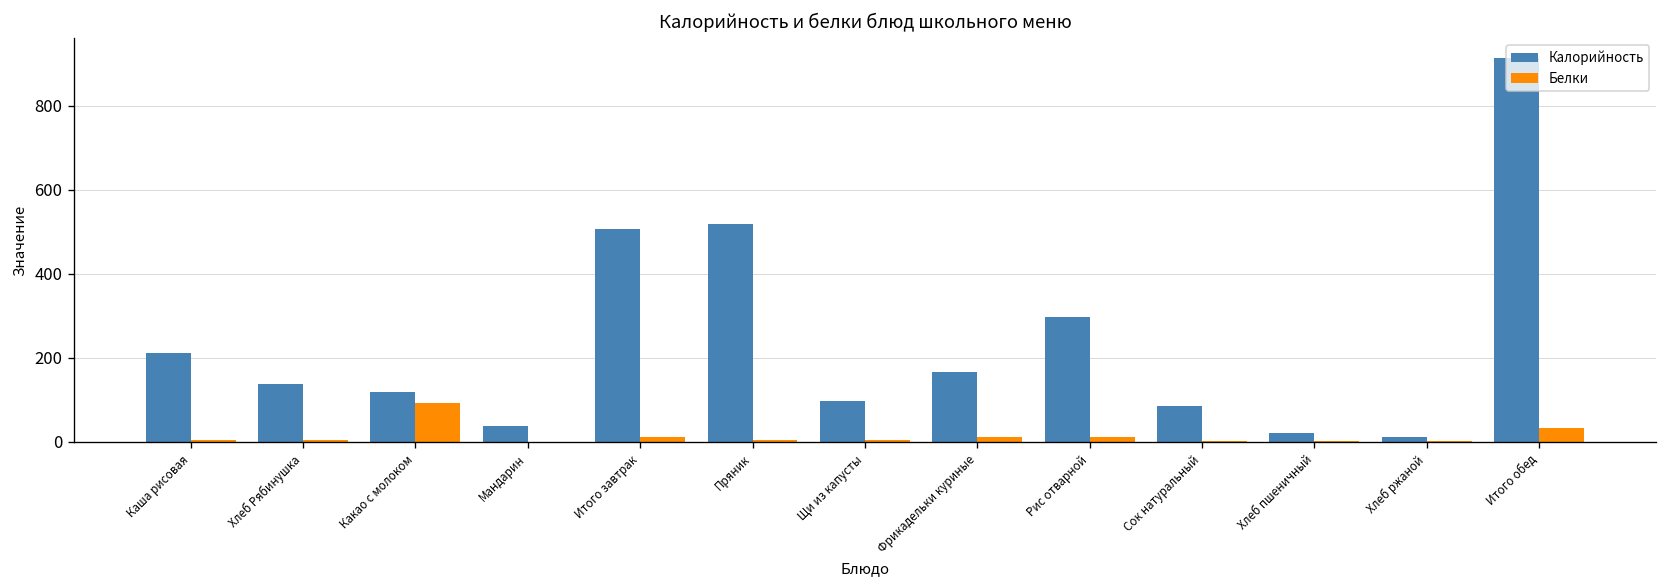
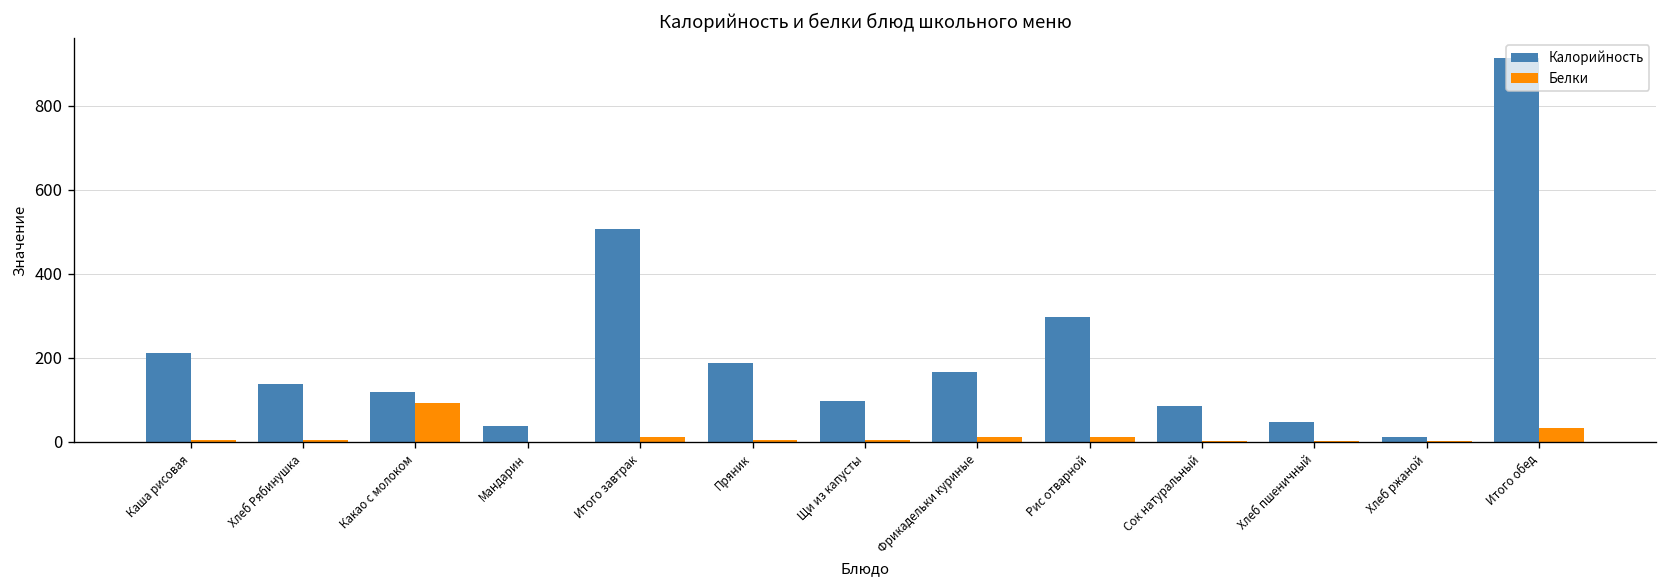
Калорийность, Пряник: 520 -> 190
Калорийность, Хлеб пшеничный: 20 -> 50
